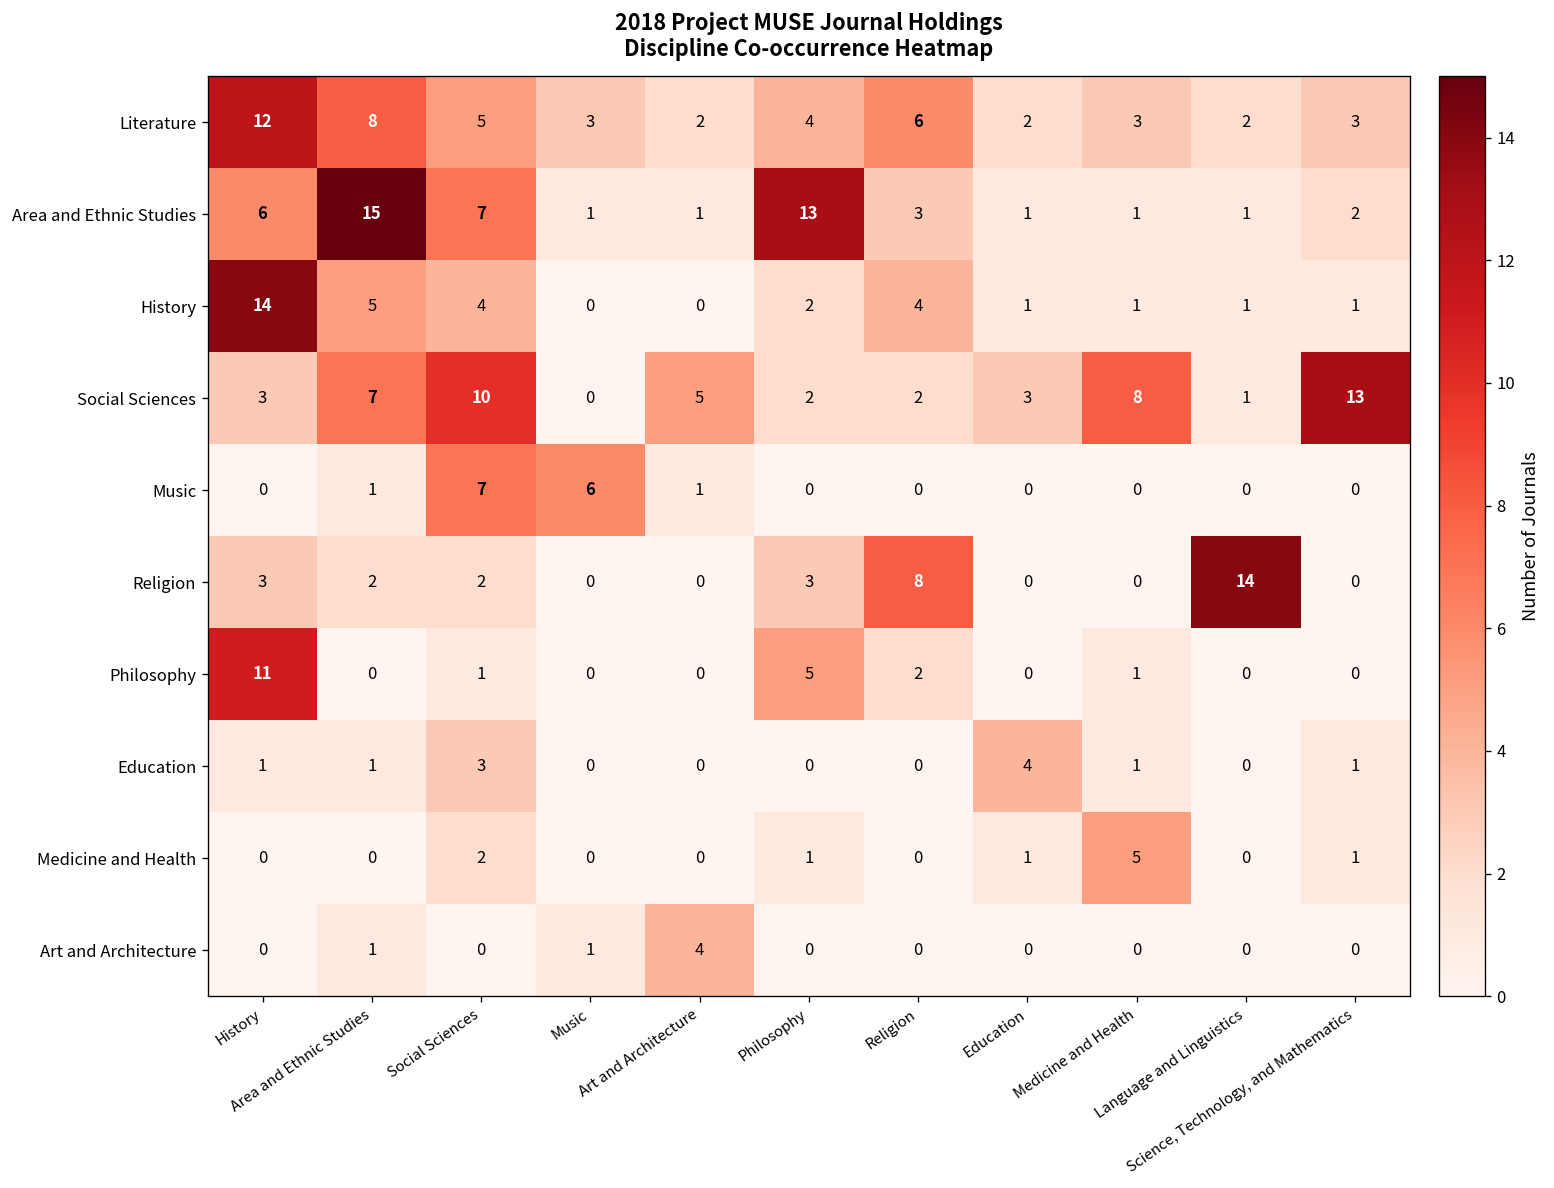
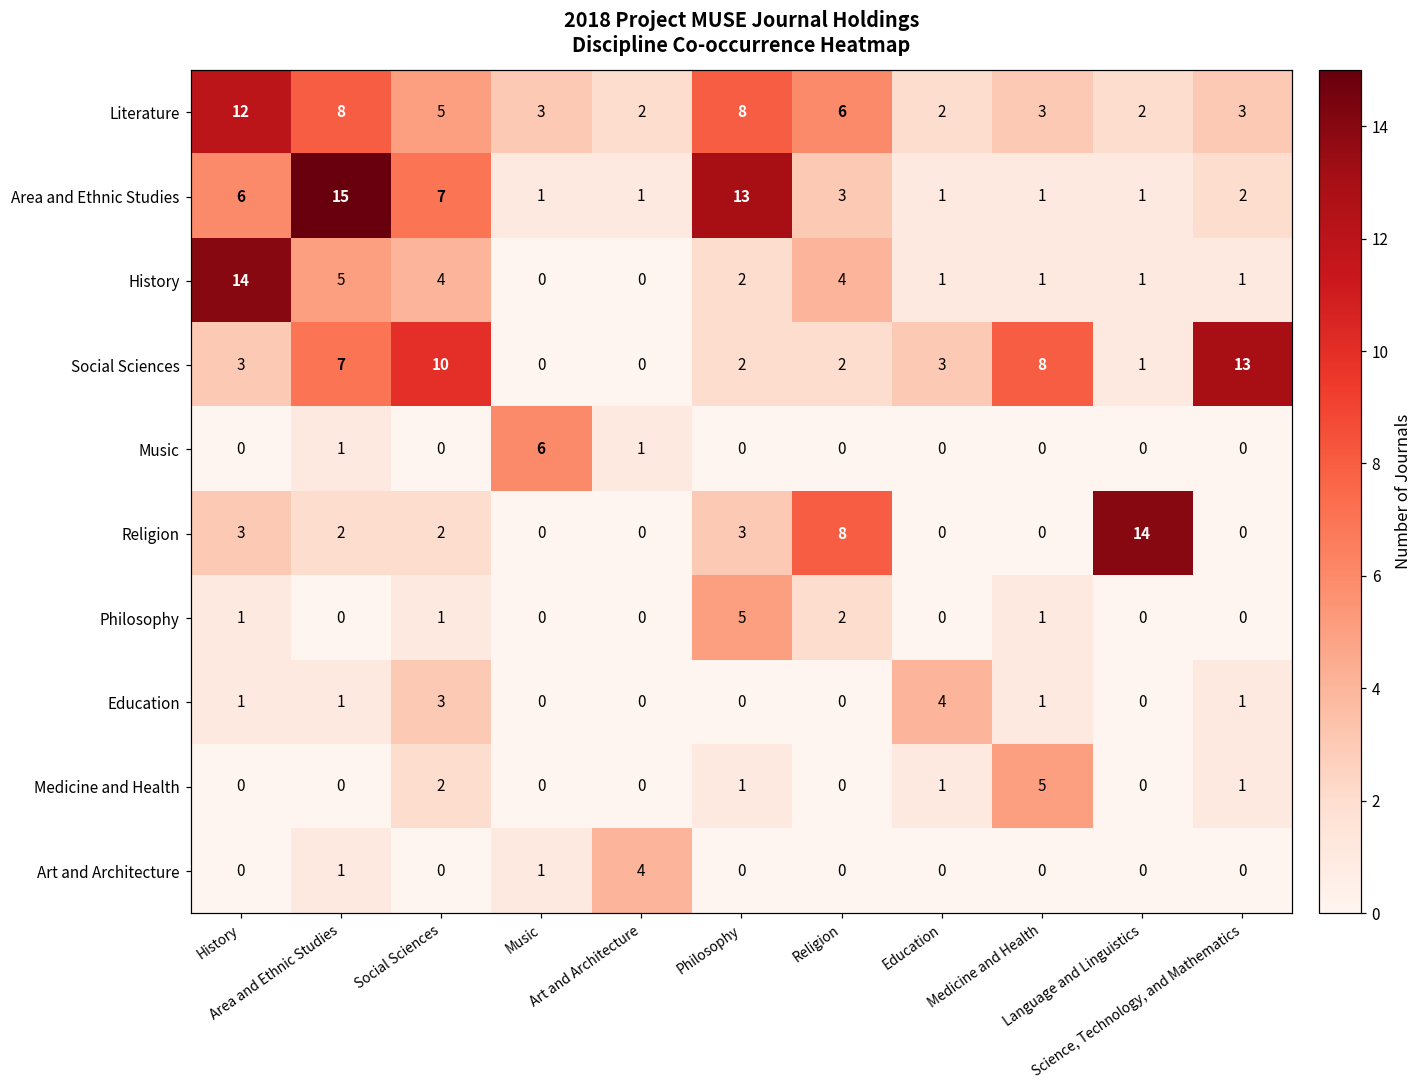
Literature, Philosophy: 4 -> 8
Social Sciences, Art and Architecture: 5 -> 0
Music, Social Sciences: 7 -> 0
Philosophy, History: 11 -> 1
